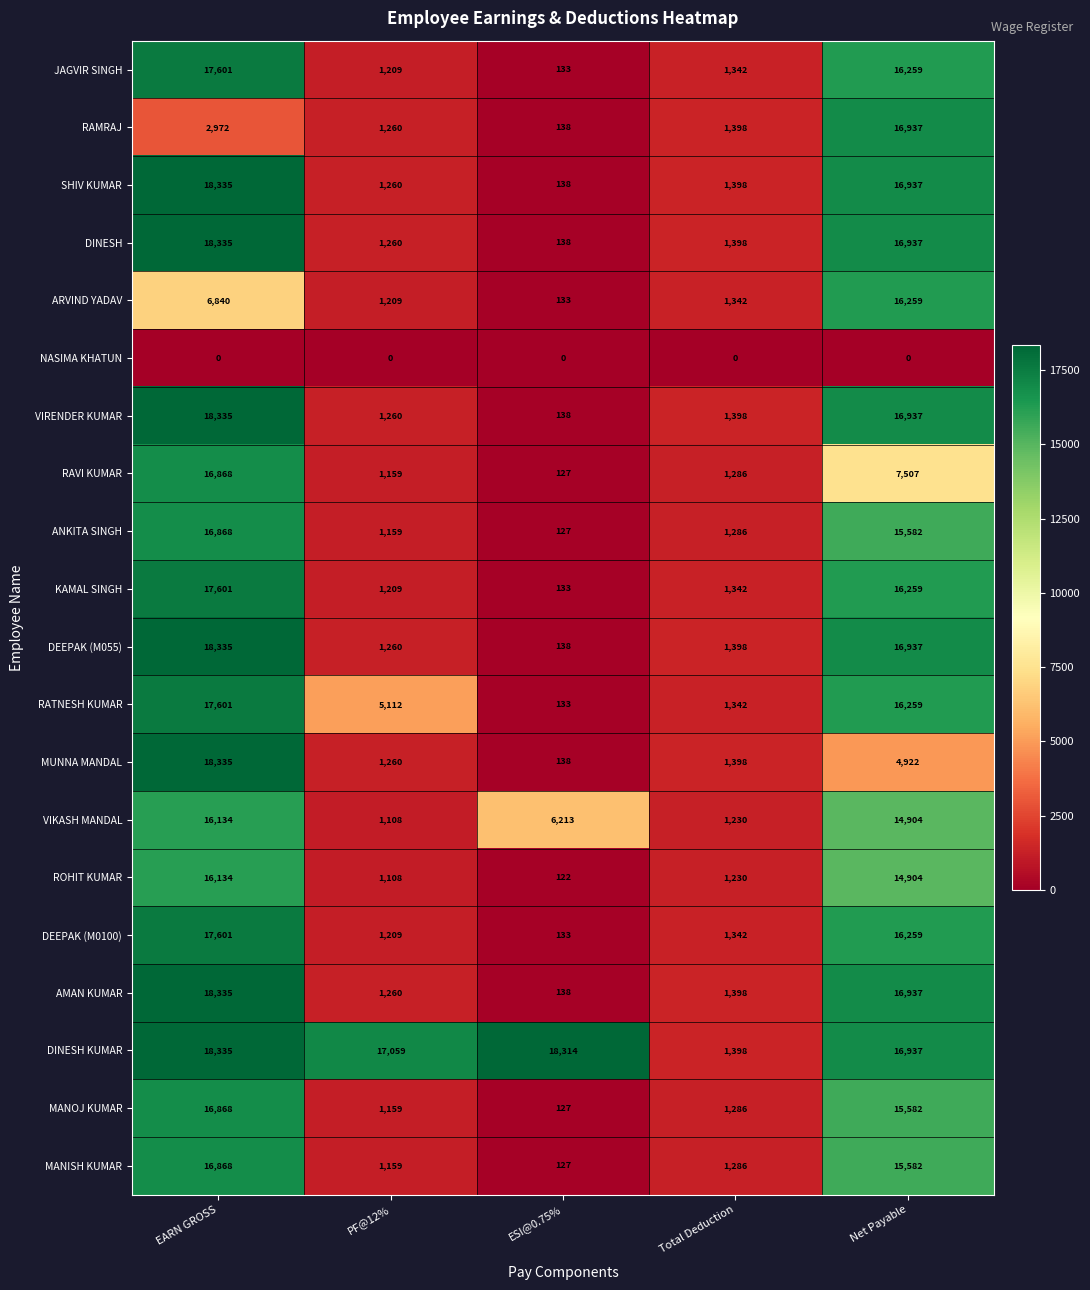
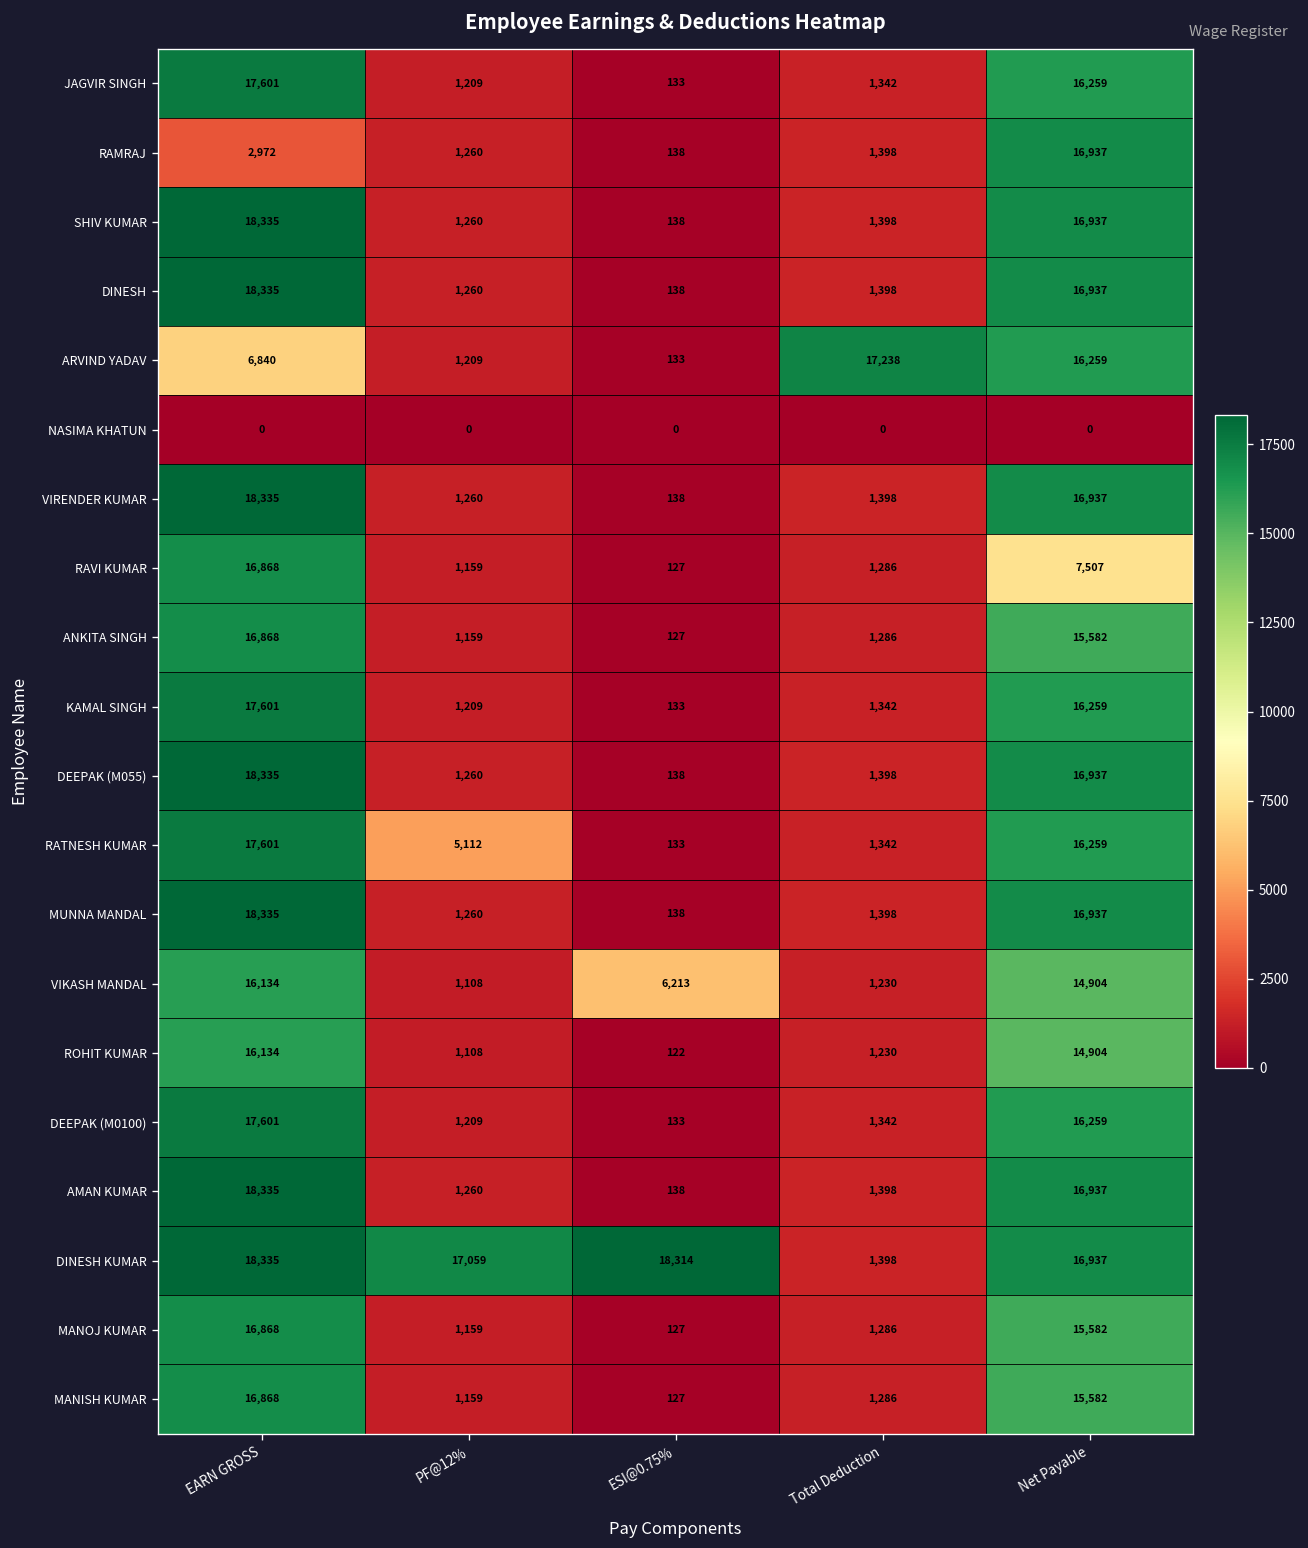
ARVIND YADAV, Total Deduction: 1,342 -> 17,238
MUNNA MANDAL, Net Payable: 4,922 -> 16,937
